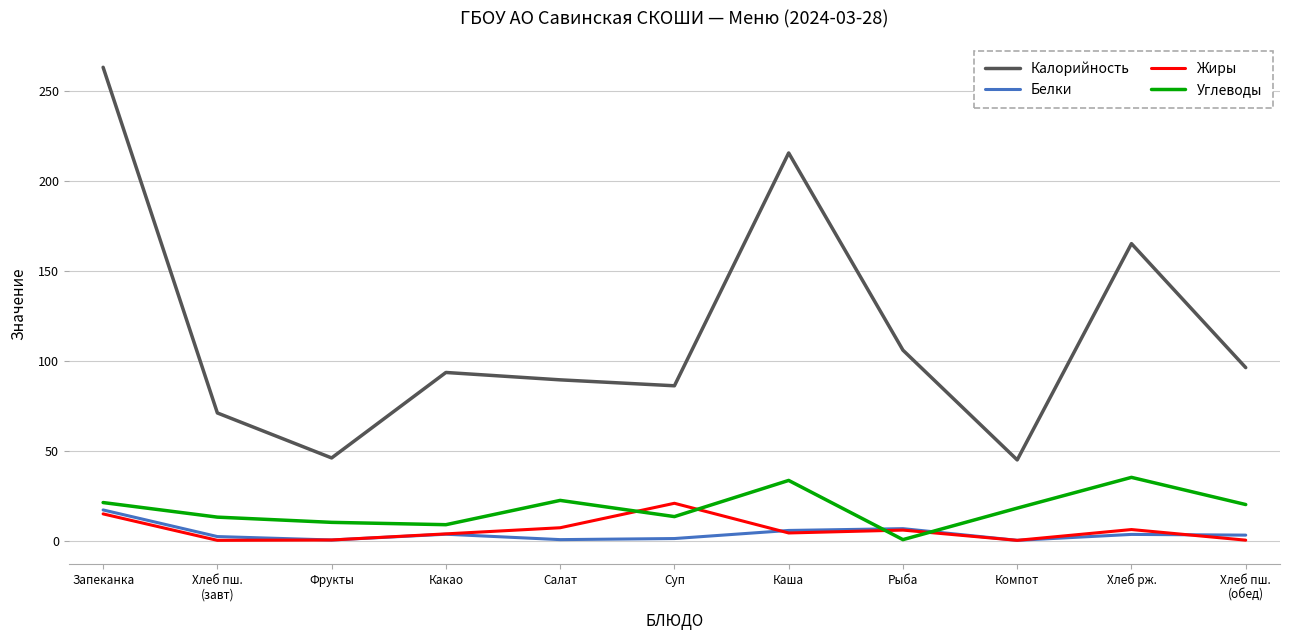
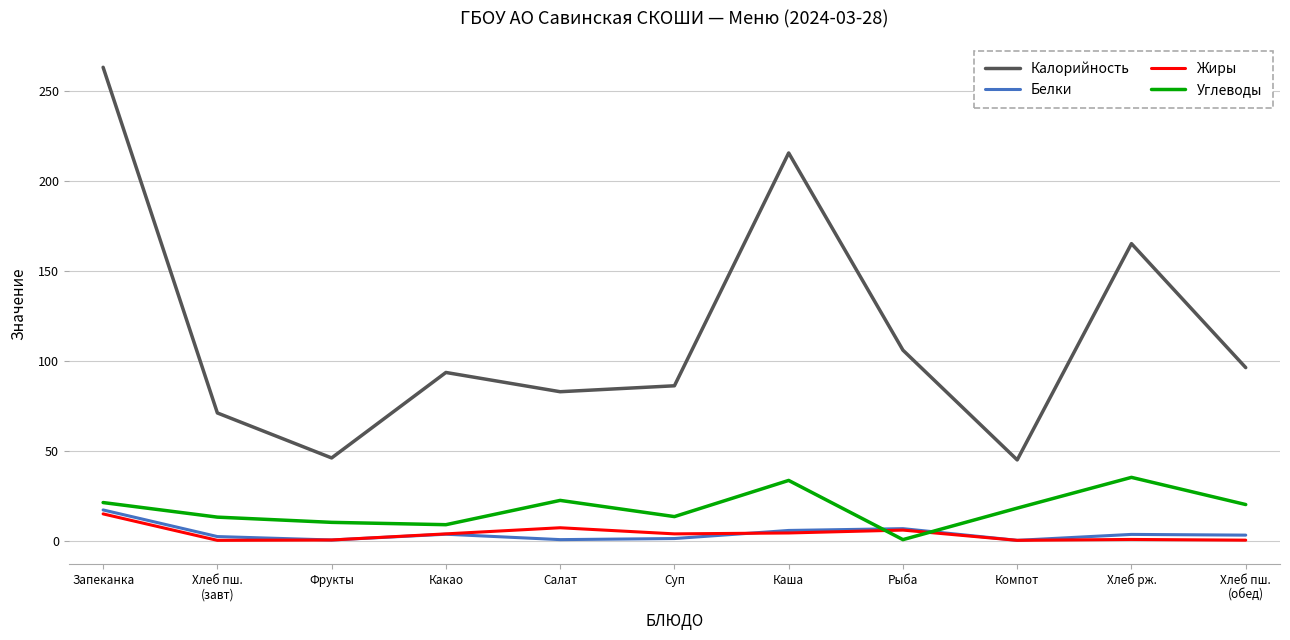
Калорийность, Салат: 89 -> 83
Жиры, Суп: 21 -> 4
Жиры, Хлеб рж.: 6 -> 1
